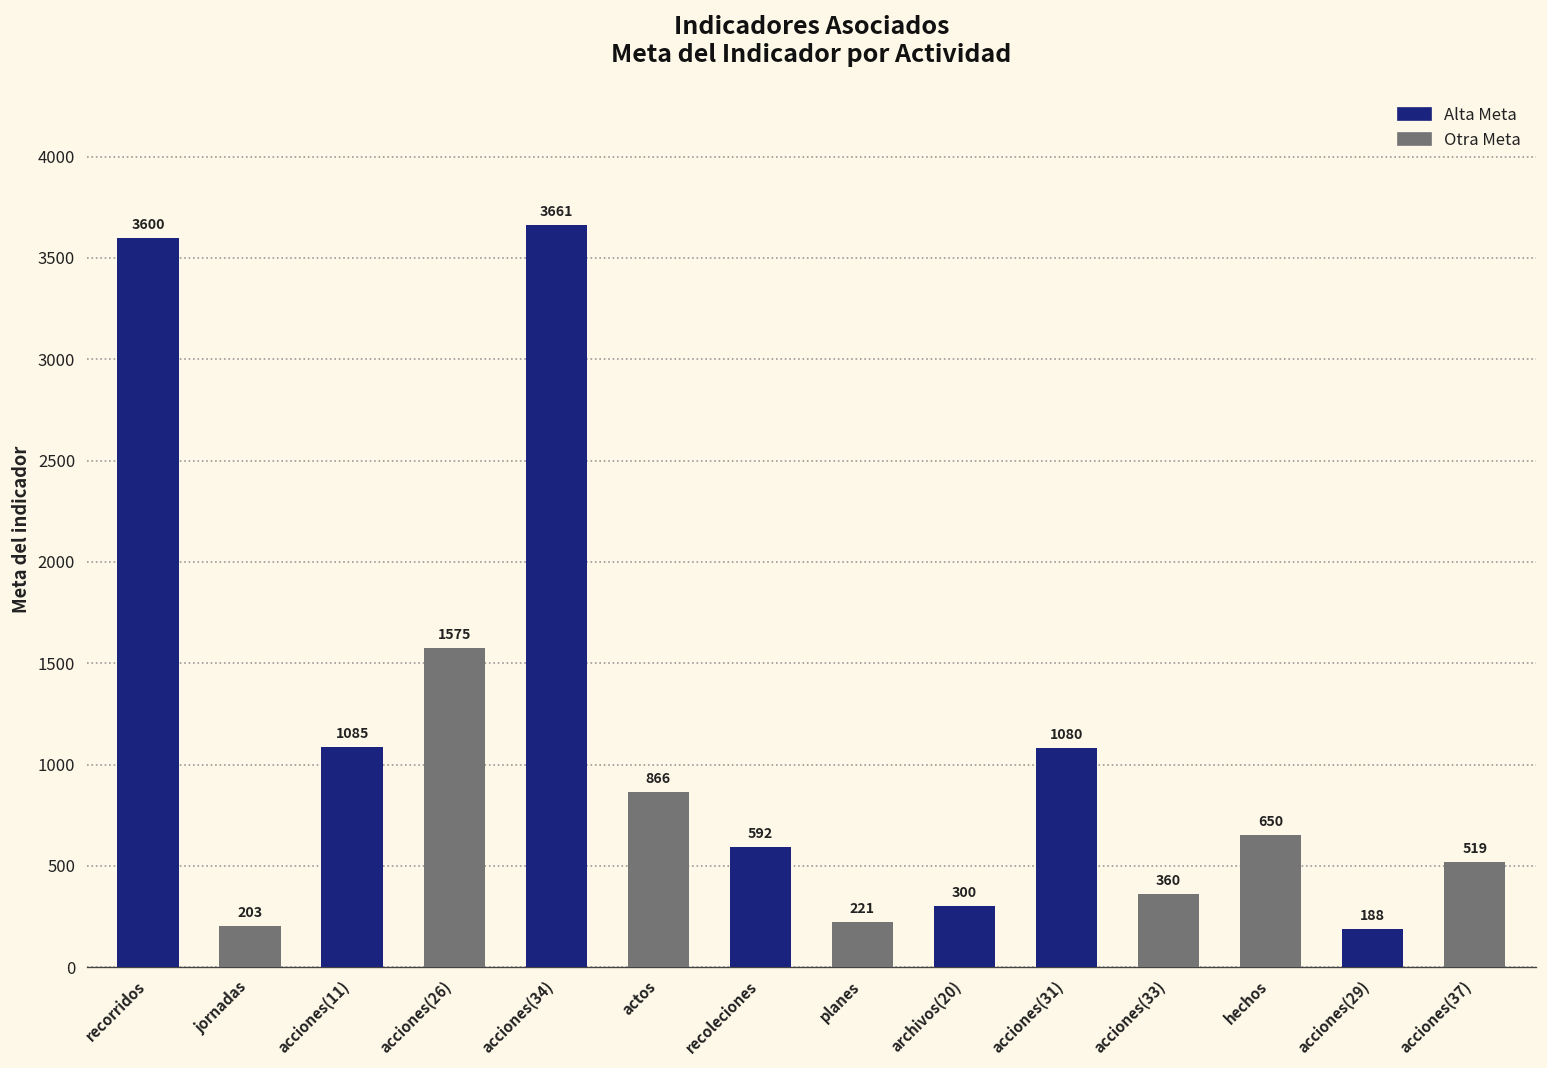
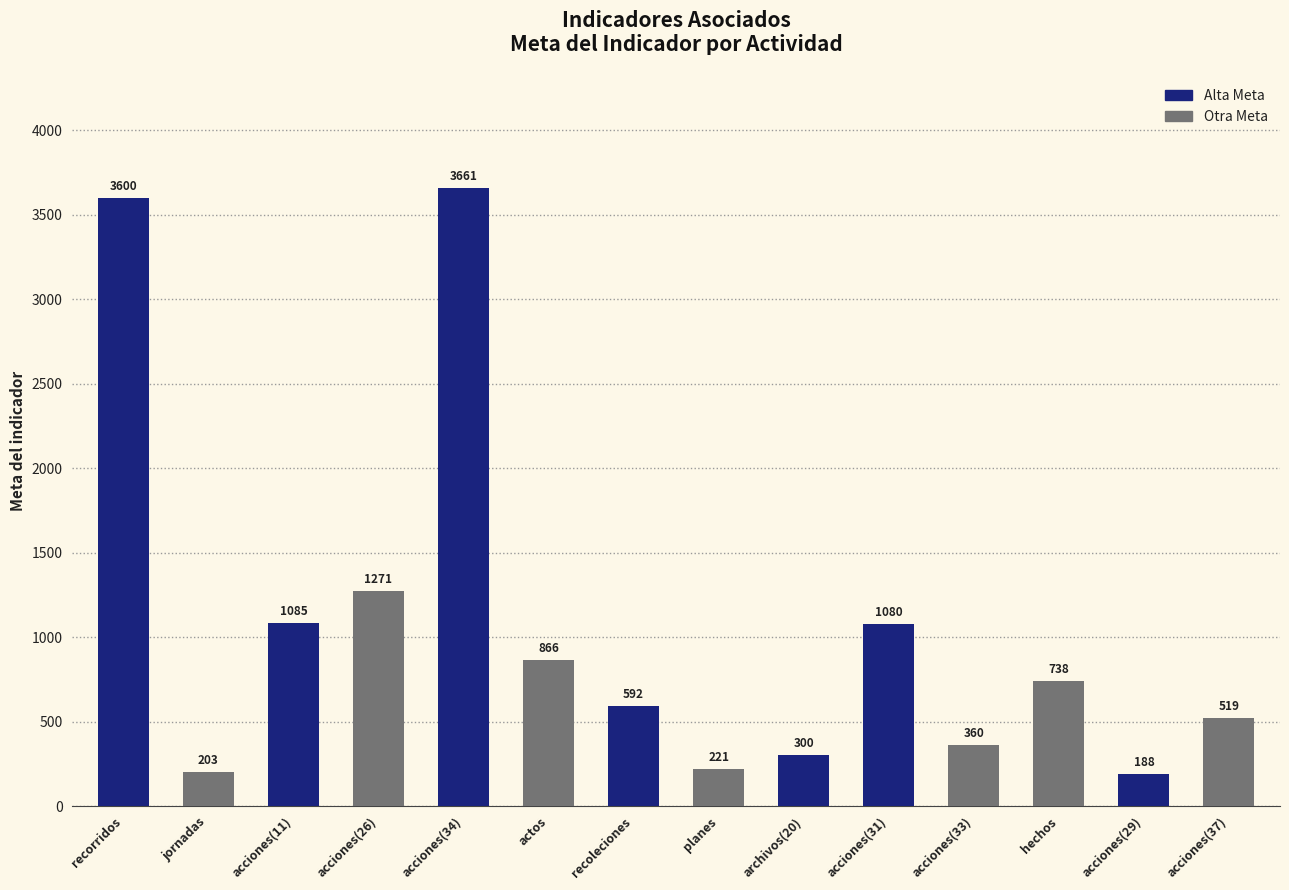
acciones(26): 1575 -> 1271
hechos: 650 -> 738
